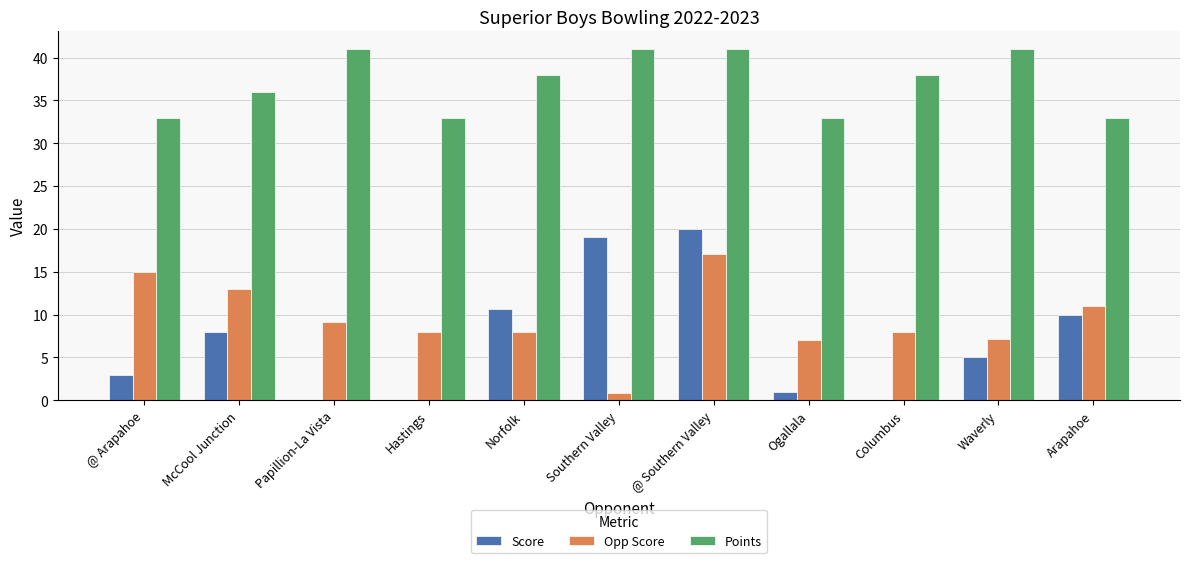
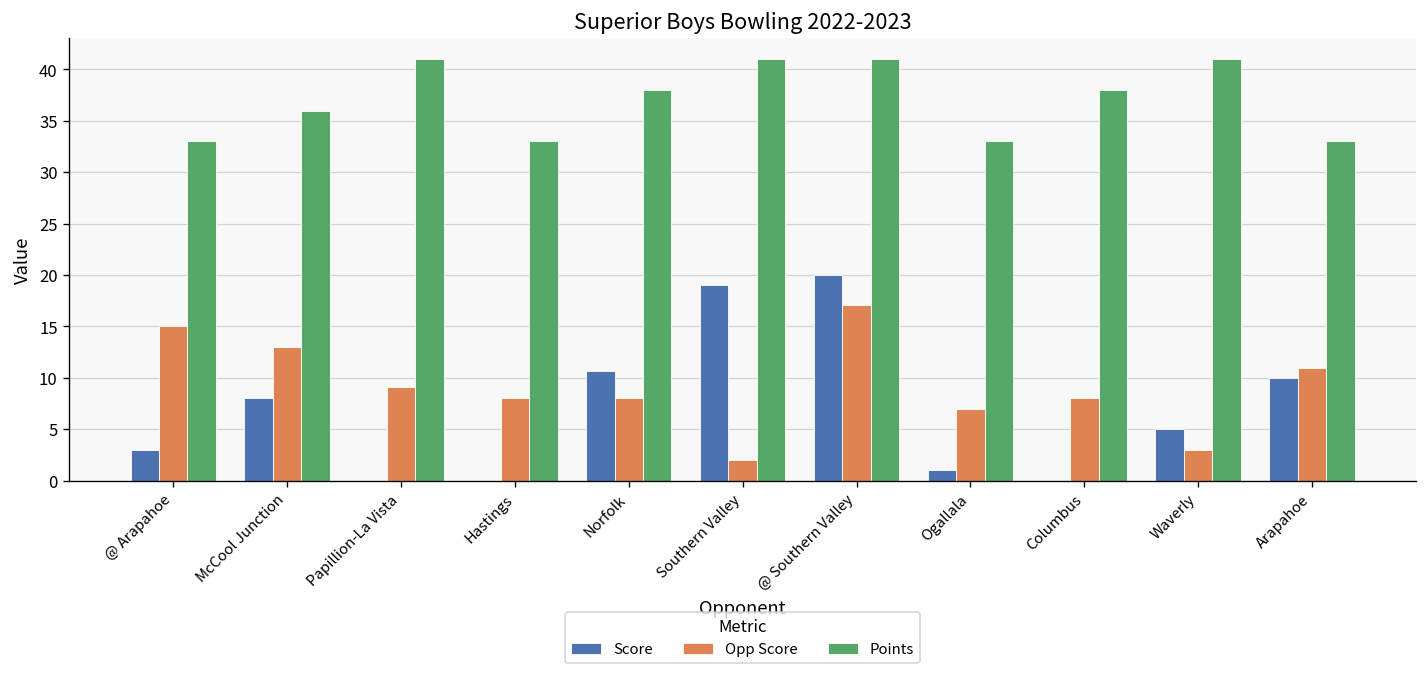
Opp Score, Southern Valley: 1 -> 2
Opp Score, Waverly: 7 -> 3
